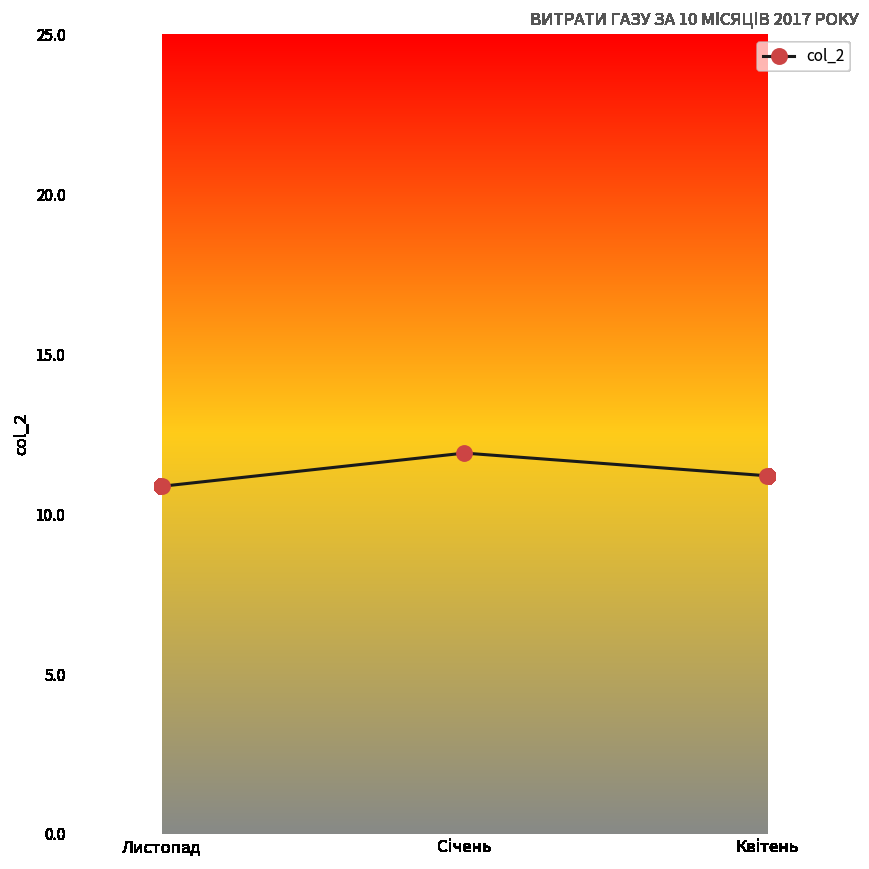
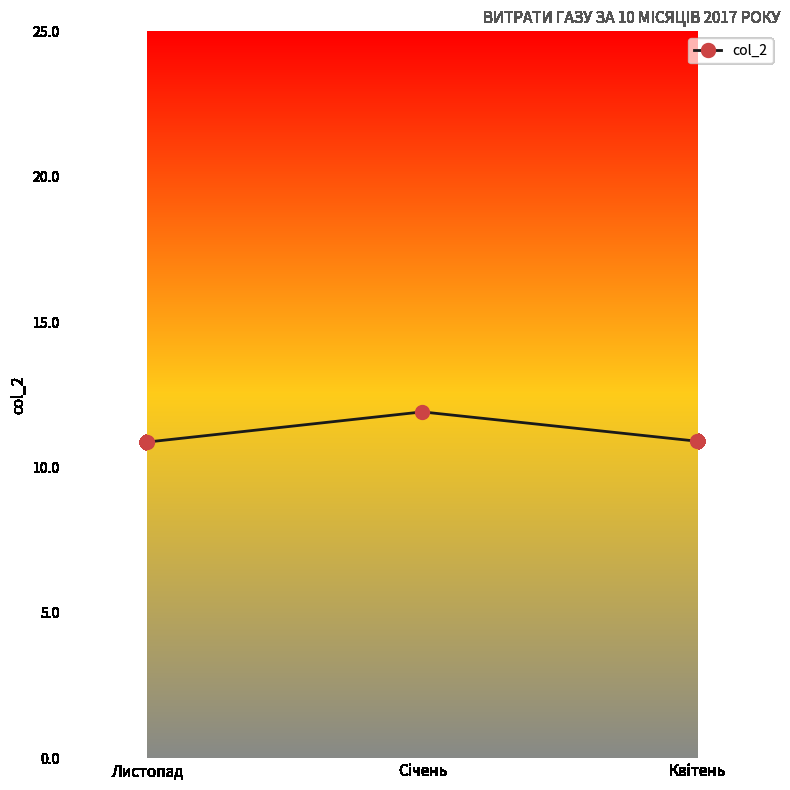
Квітень: 11.2 -> 10.9
